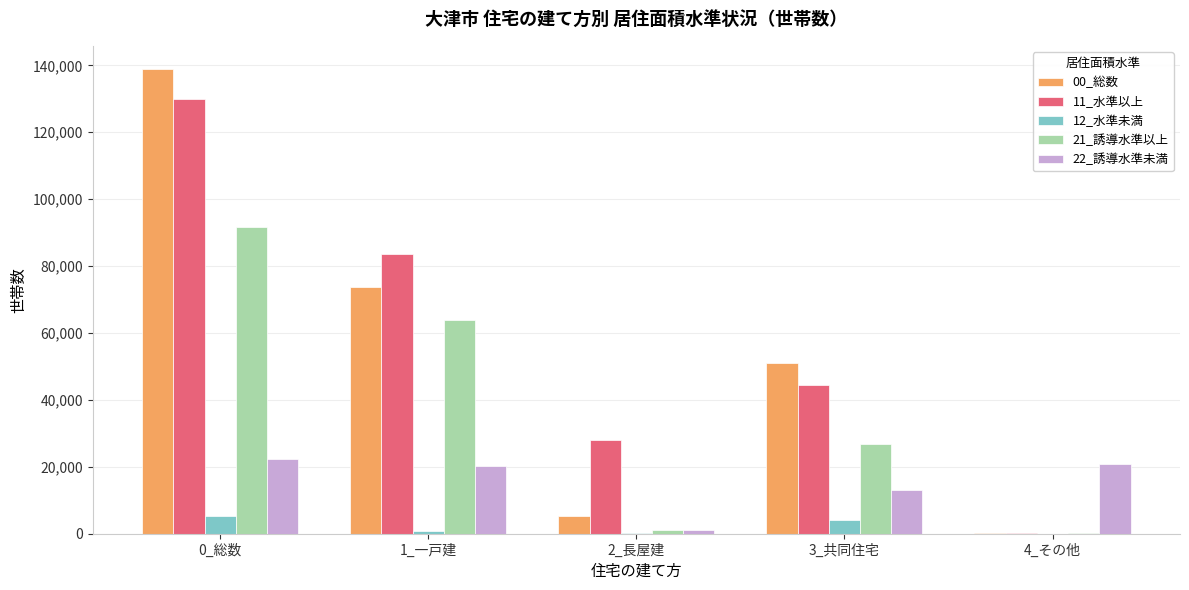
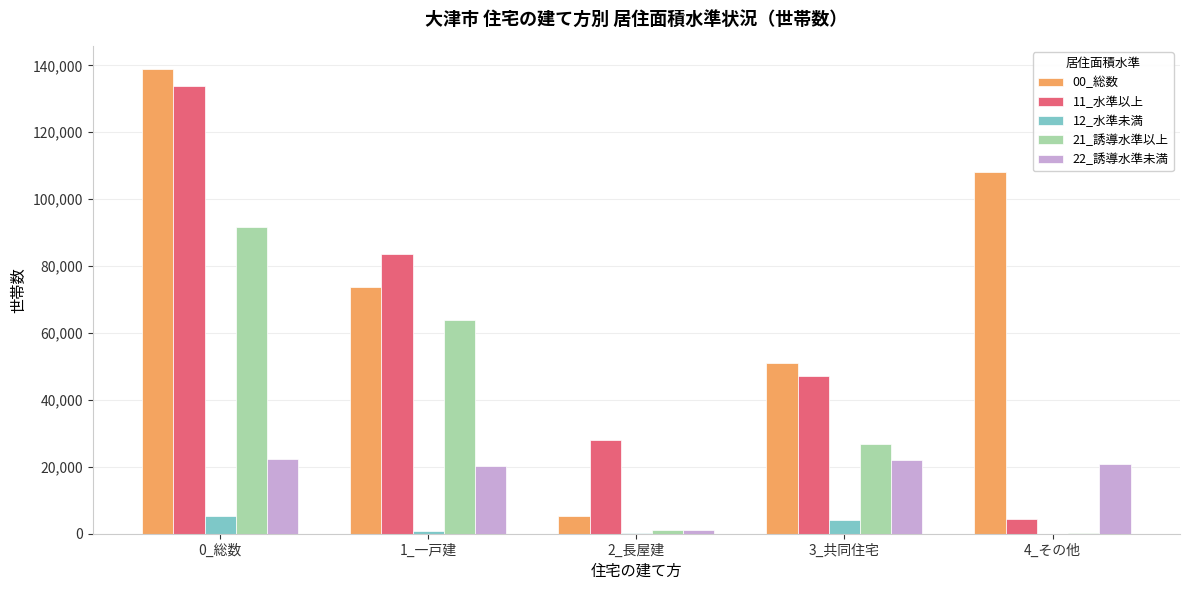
11_水準以上, 0_総数: 130,000 -> 134,000
11_水準以上, 3_共同住宅: 44,000 -> 47,000
22_誘導水準未満, 3_共同住宅: 13,000 -> 22,000
00_総数, 4_その他: 0 -> 108,000
11_水準以上, 4_その他: 0 -> 4,000
